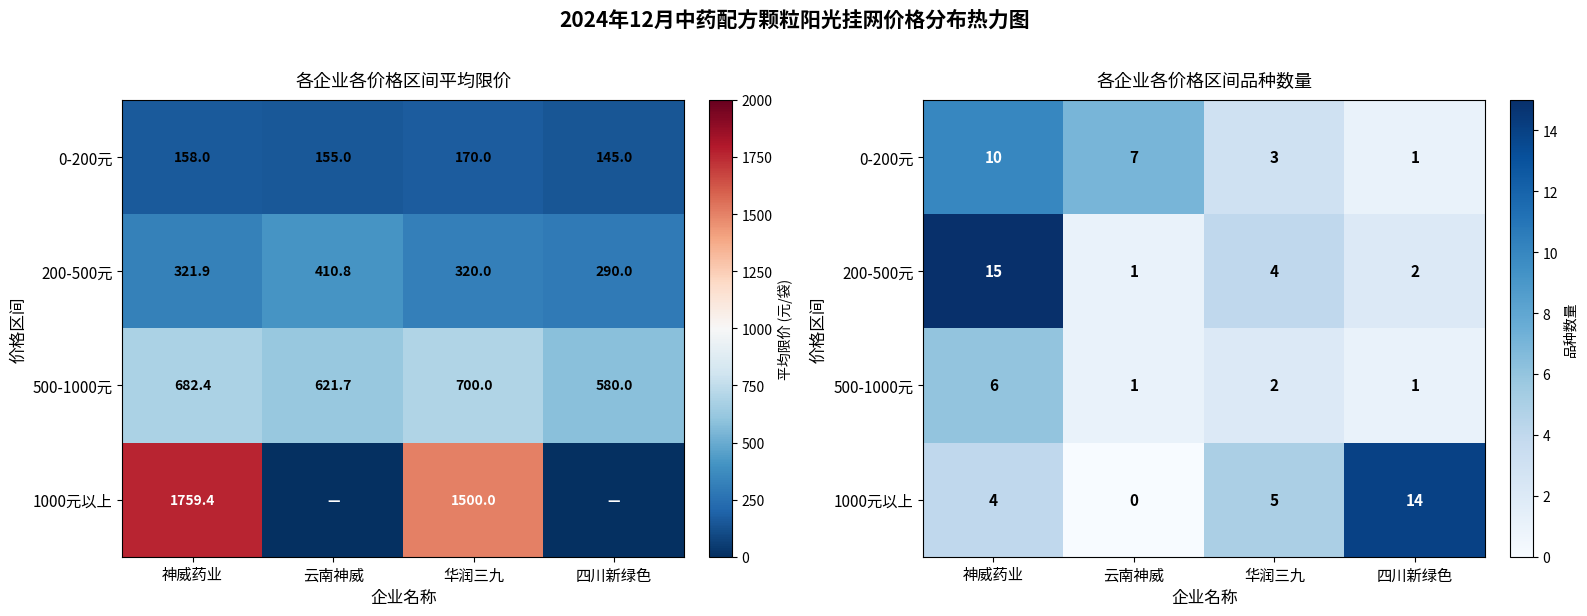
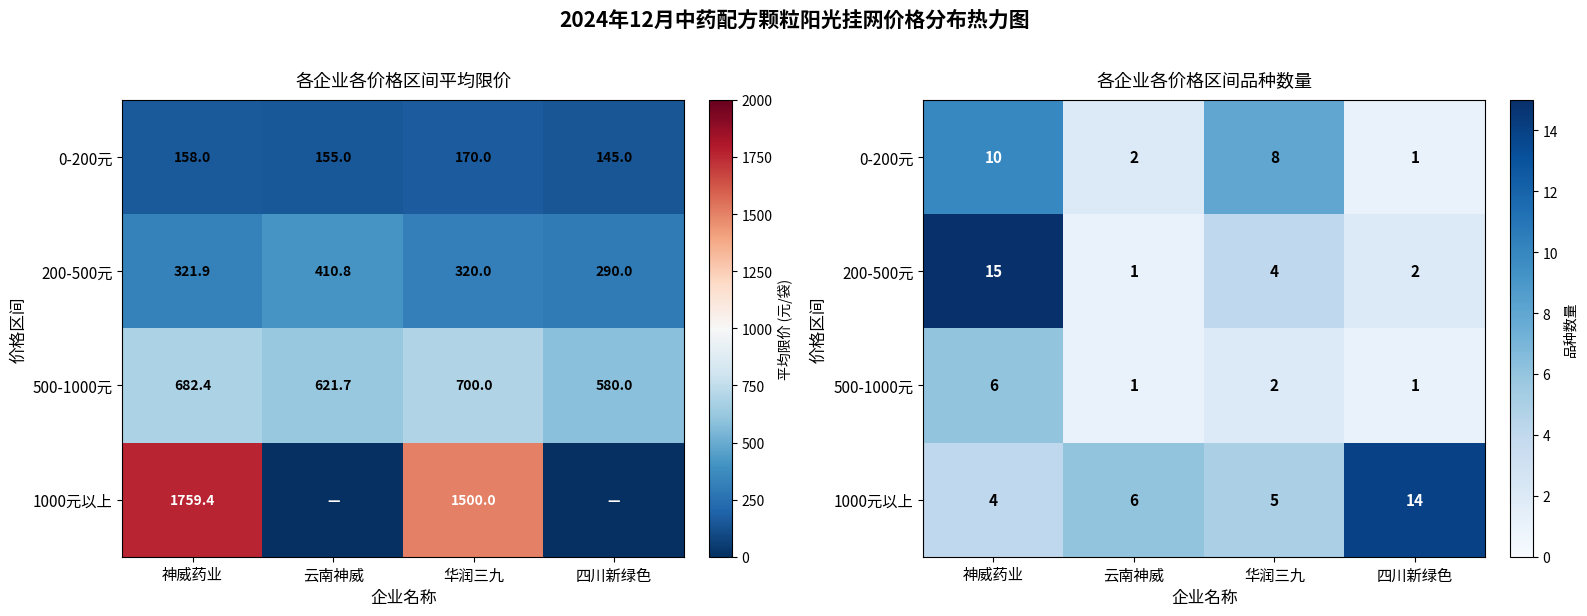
各企业各价格区间品种数量, 0-200元, 云南神威: 7 -> 2
各企业各价格区间品种数量, 0-200元, 华润三九: 3 -> 8
各企业各价格区间品种数量, 1000元以上, 云南神威: 0 -> 6
